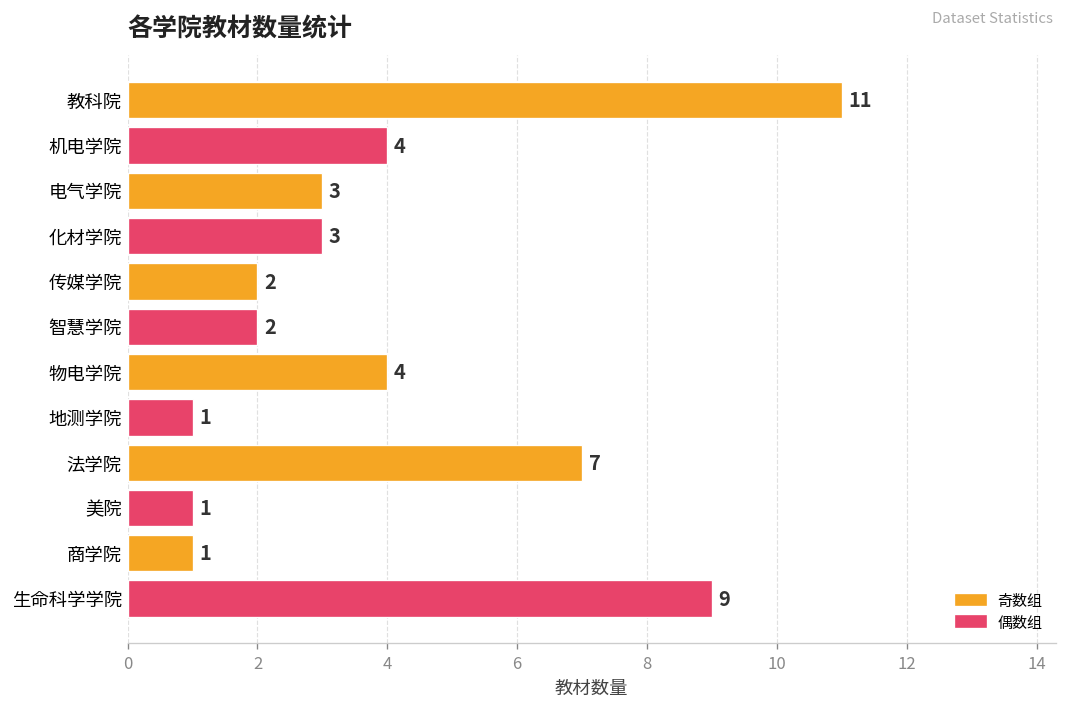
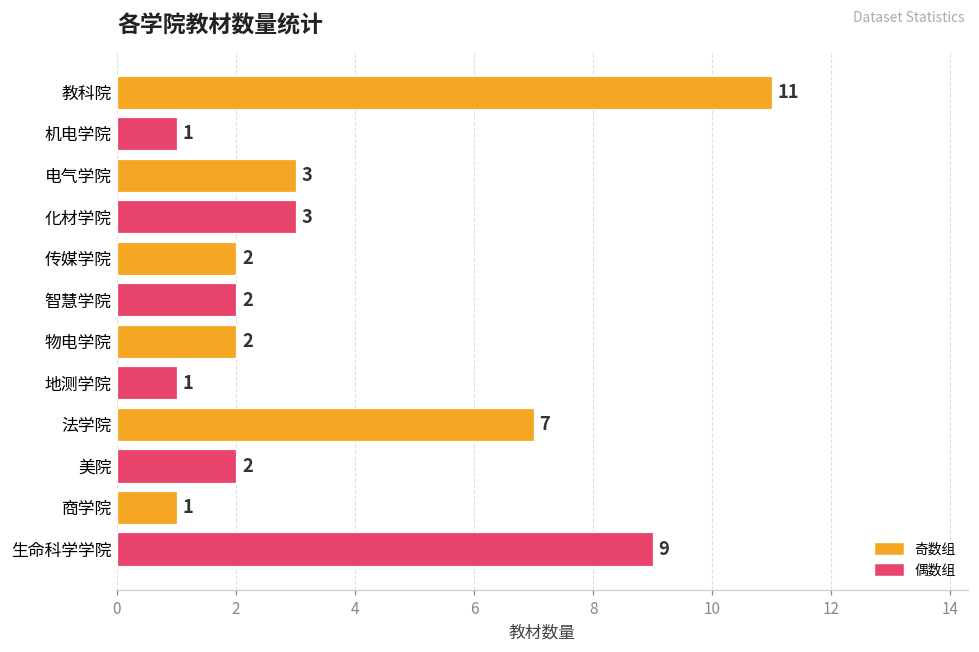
机电学院: 4 -> 1
物电学院: 4 -> 2
美院: 1 -> 2
